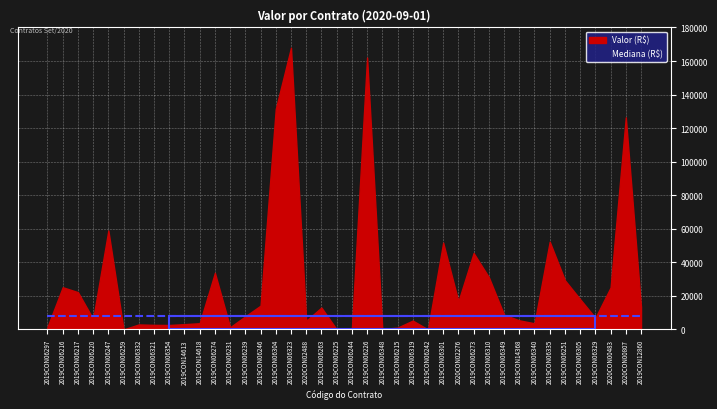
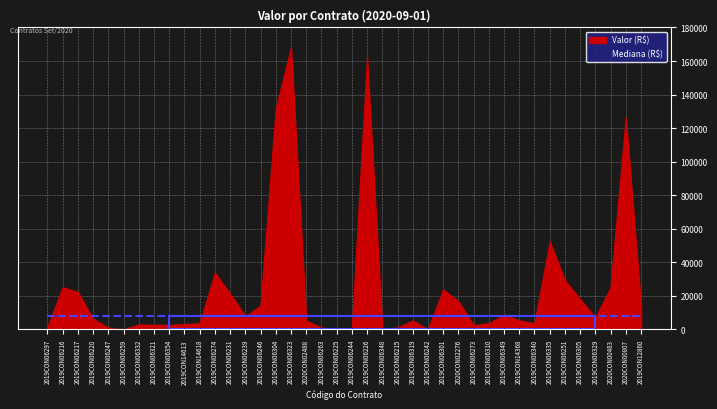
Valor (R$), 2019CON06247: 59000 -> 1000
Valor (R$), 2019CON06231: 1000 -> 21000
Valor (R$), 2019CON06263: 13000 -> 1000
Valor (R$), 2019CON06301: 52000 -> 24000
Valor (R$), 2019CON06273: 46000 -> 3000
Valor (R$), 2019CON06310: 31000 -> 4000
